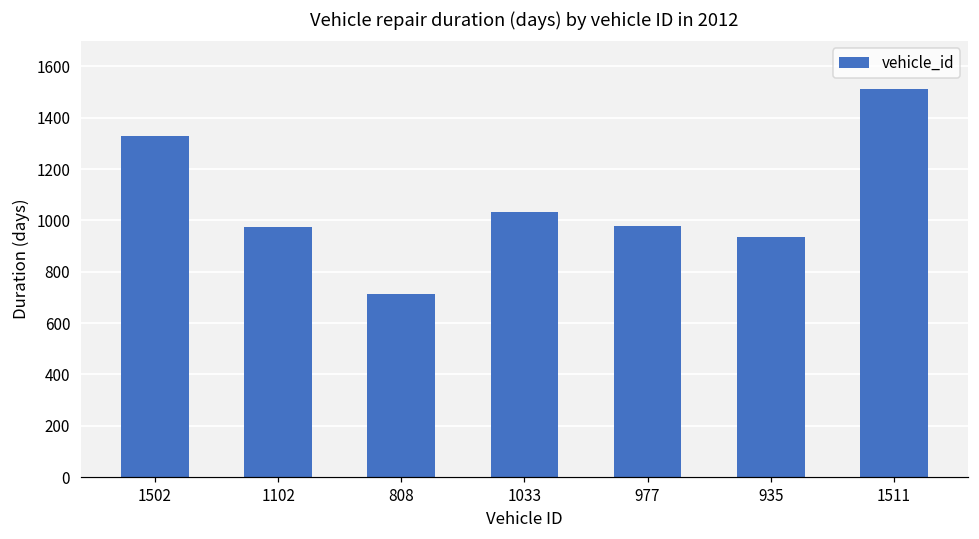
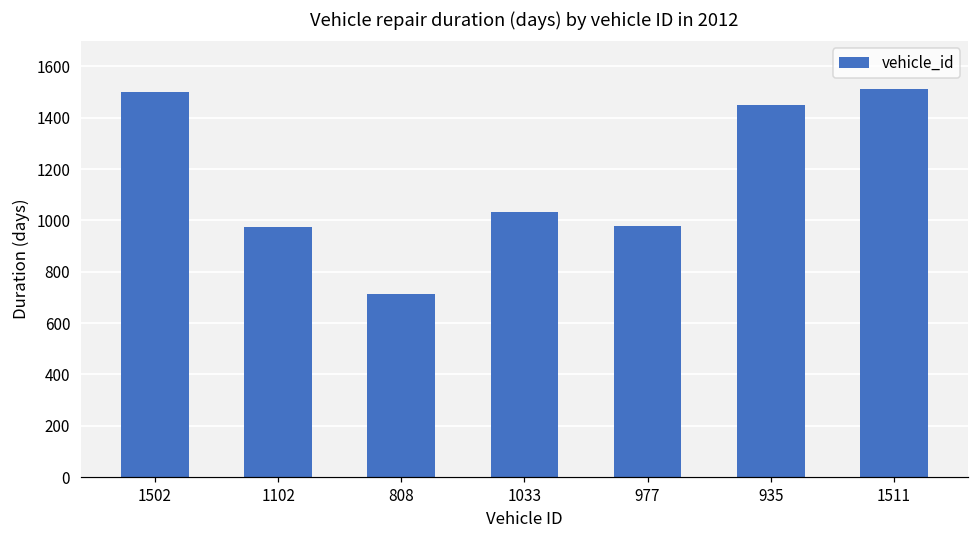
1502: 1330 -> 1500
935: 940 -> 1450
